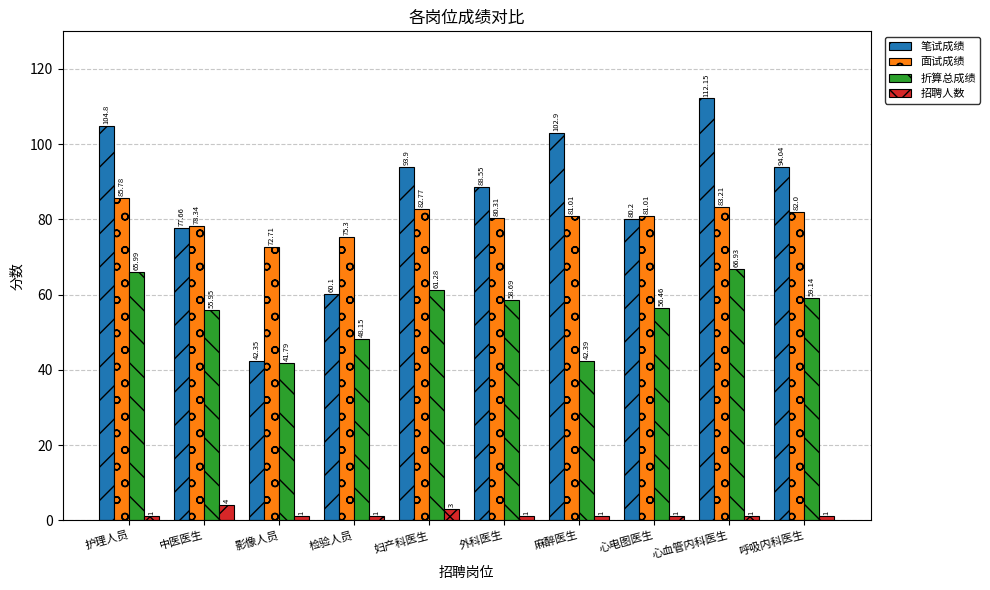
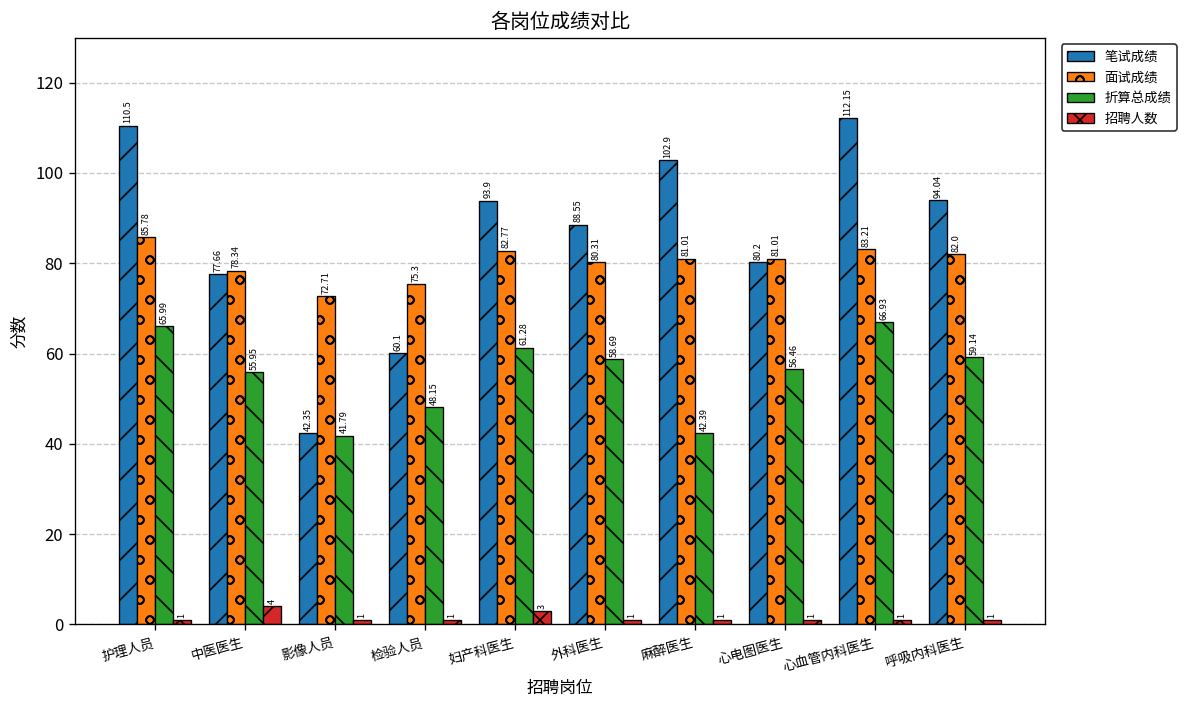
笔试成绩, 护理人员: 104.8 -> 110.5
